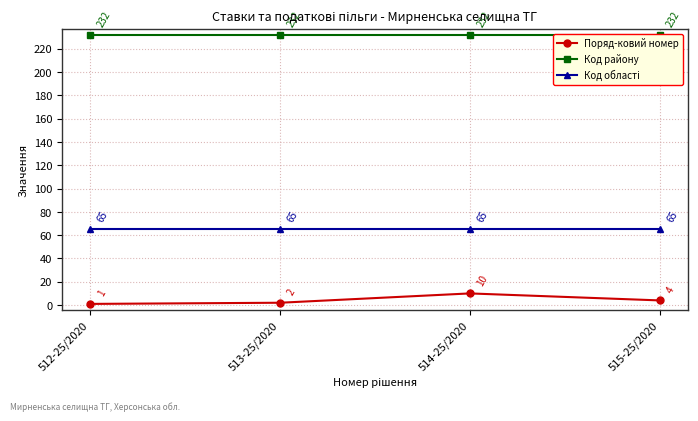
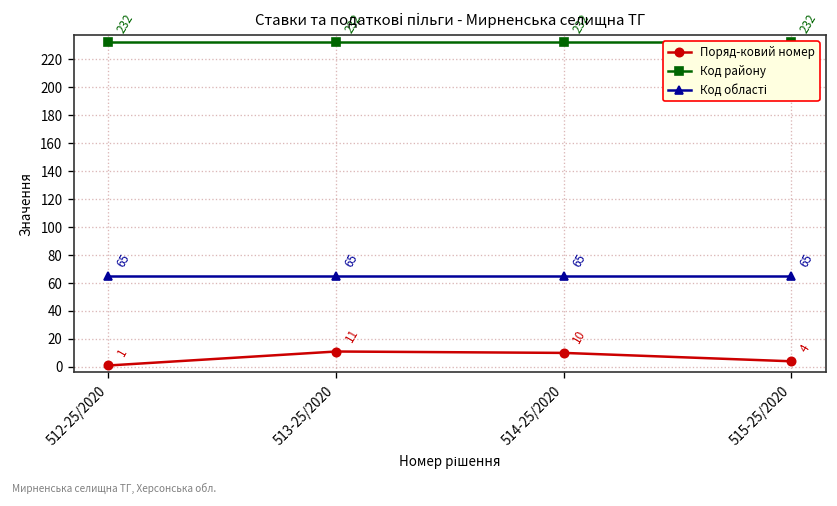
Поряд-ковий номер, 513-25/2020: 2 -> 11
